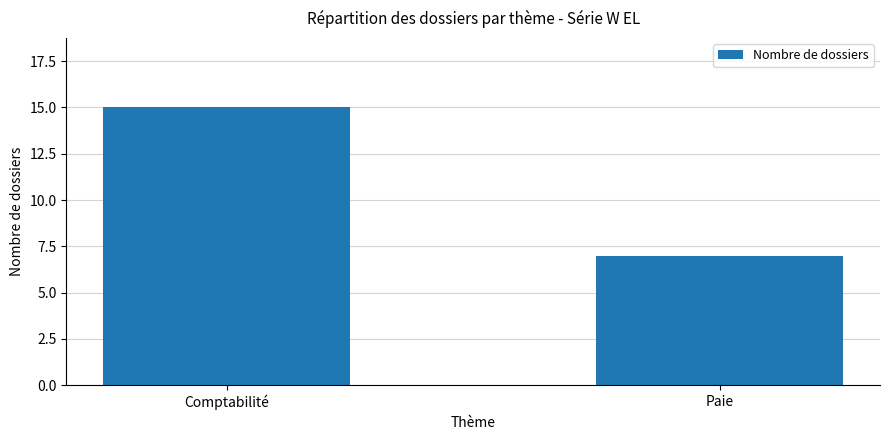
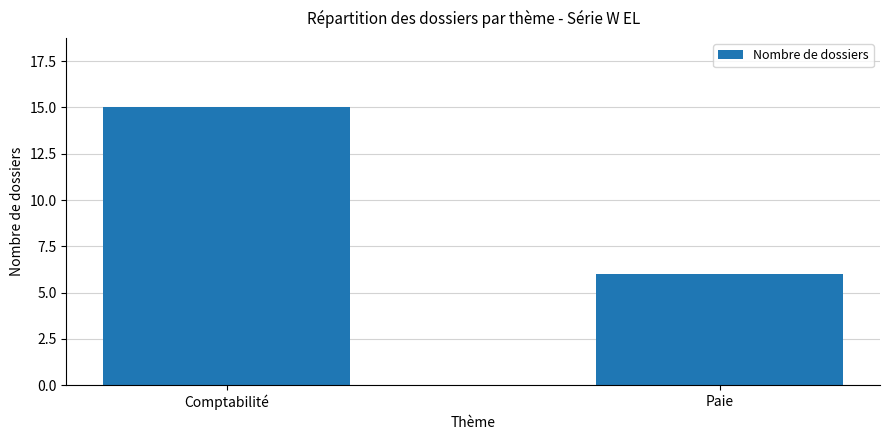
Paie: 7 -> 6
